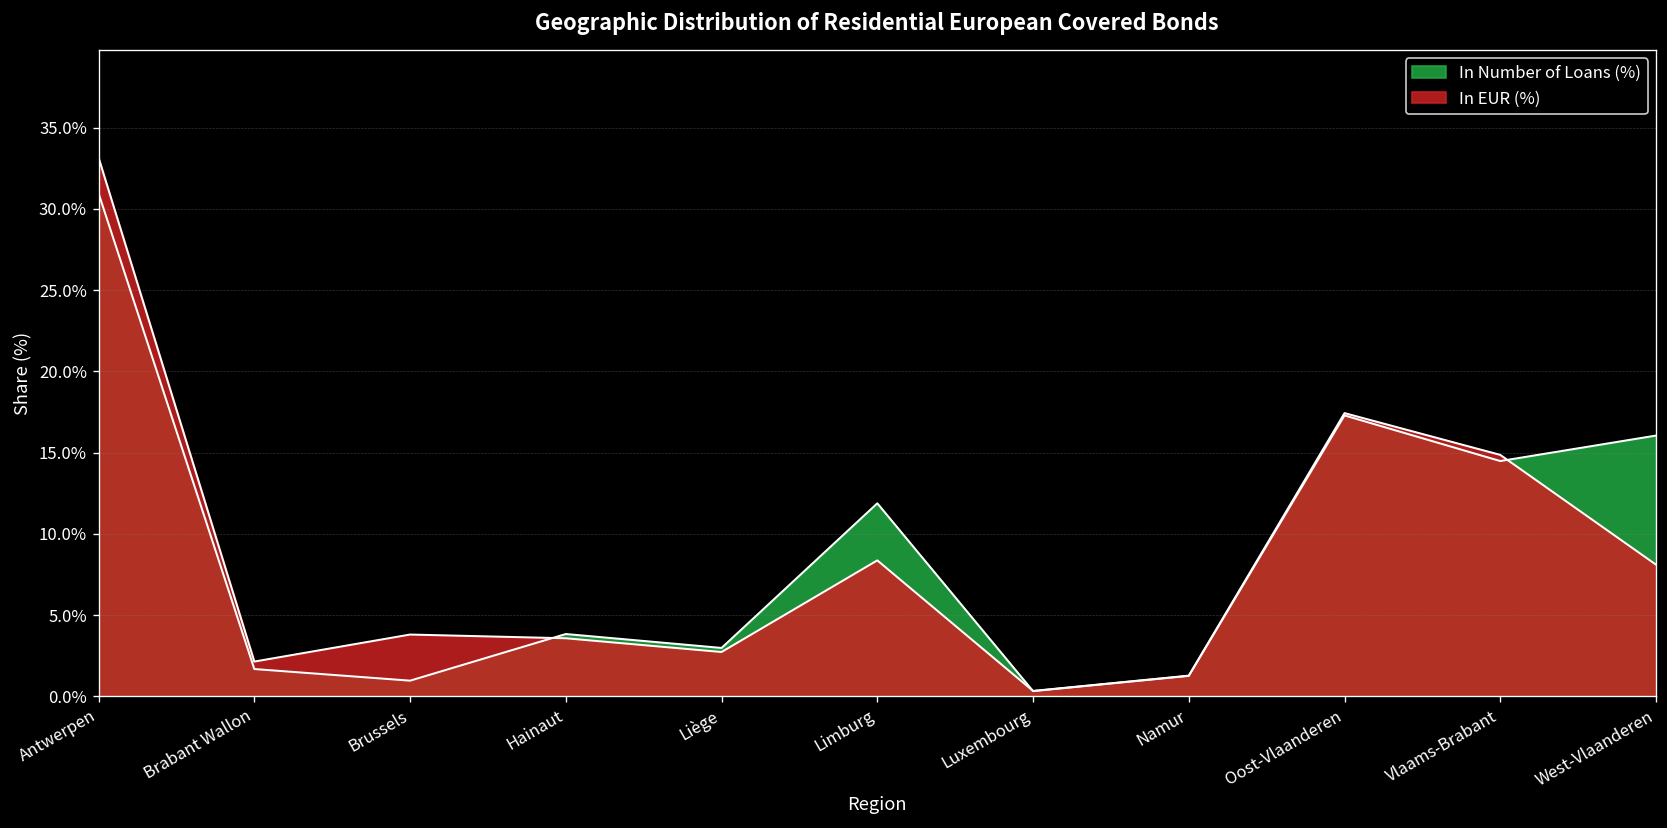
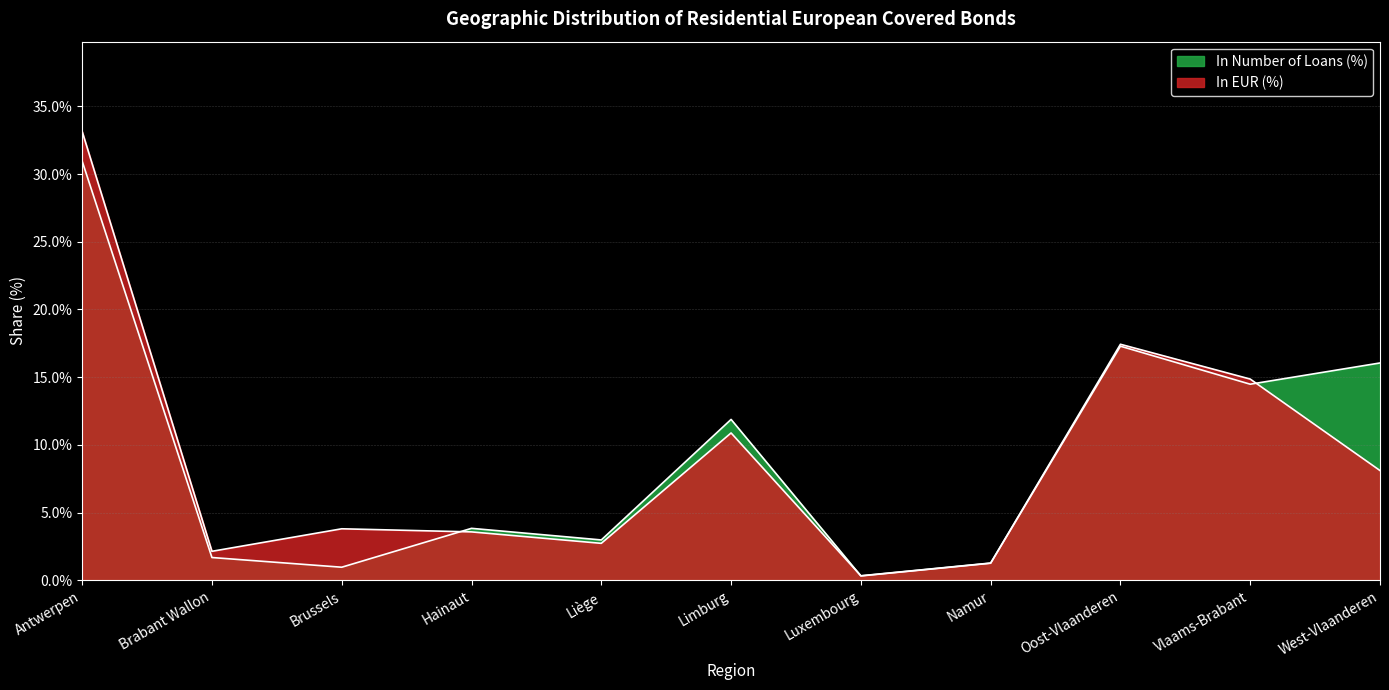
In EUR (%), Limburg: 8.4% -> 10.9%
